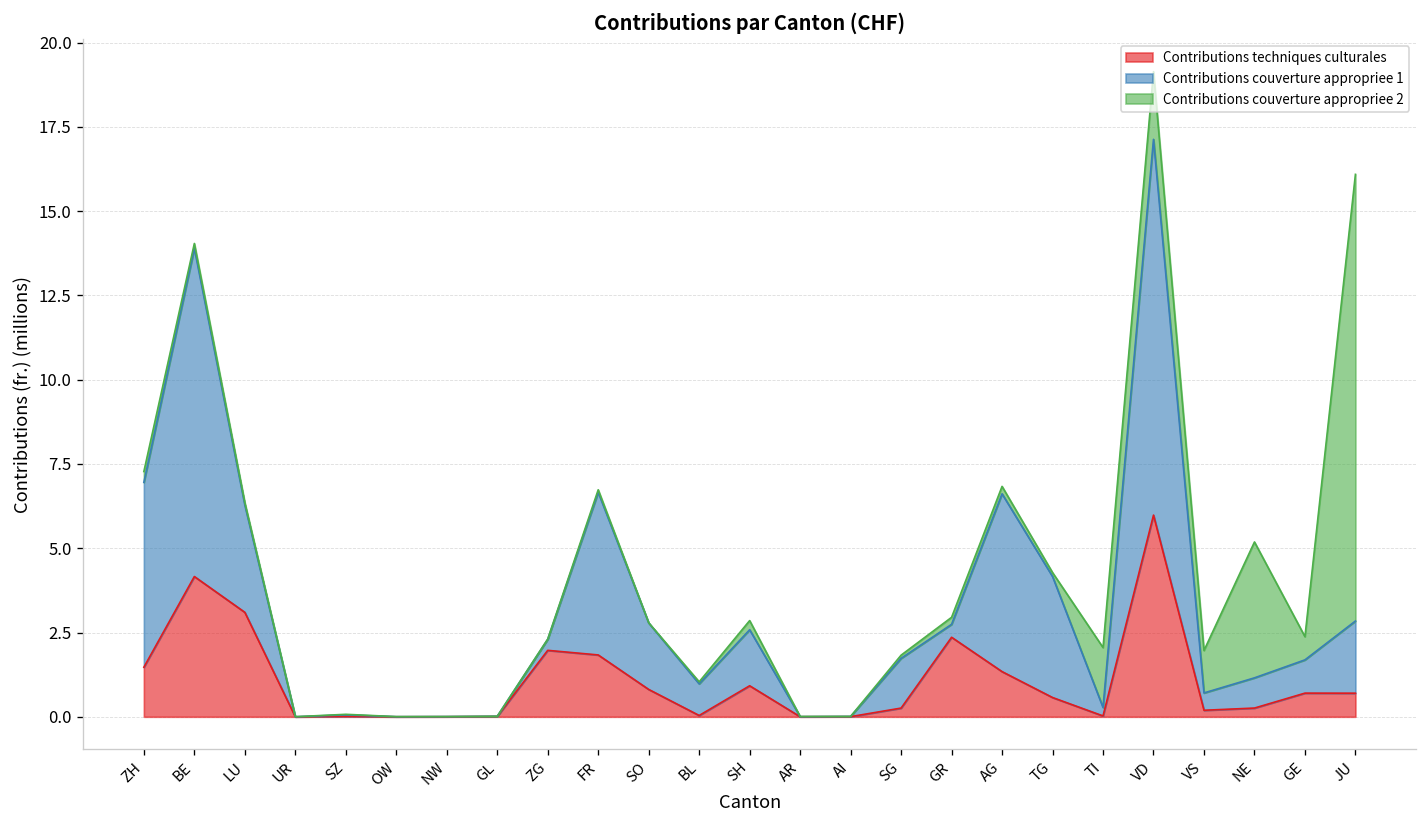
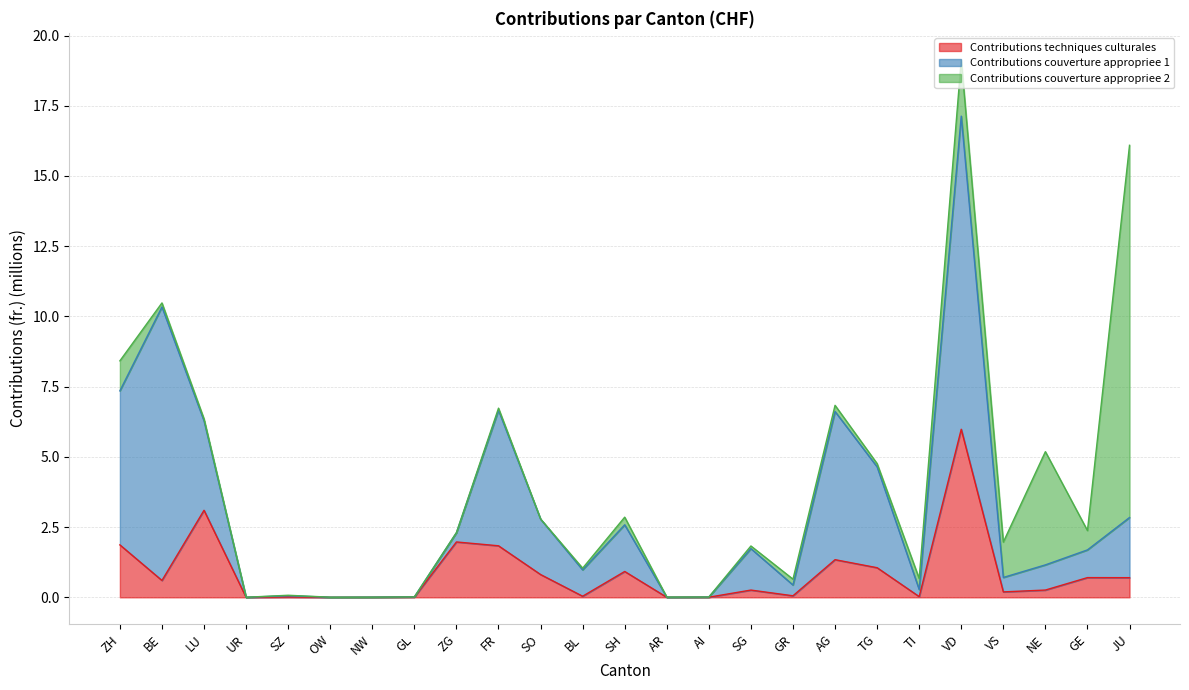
Contributions techniques culturales, ZH: 1.5 -> 1.9
Contributions couverture appropriee 2, ZH: 0.3 -> 1.1
Contributions techniques culturales, BE: 4.2 -> 0.6
Contributions techniques culturales, GR: 2.4 -> 0.1
Contributions techniques culturales, TG: 0.6 -> 1.1
Contributions couverture appropriee 2, TI: 1.8 -> 0.4
